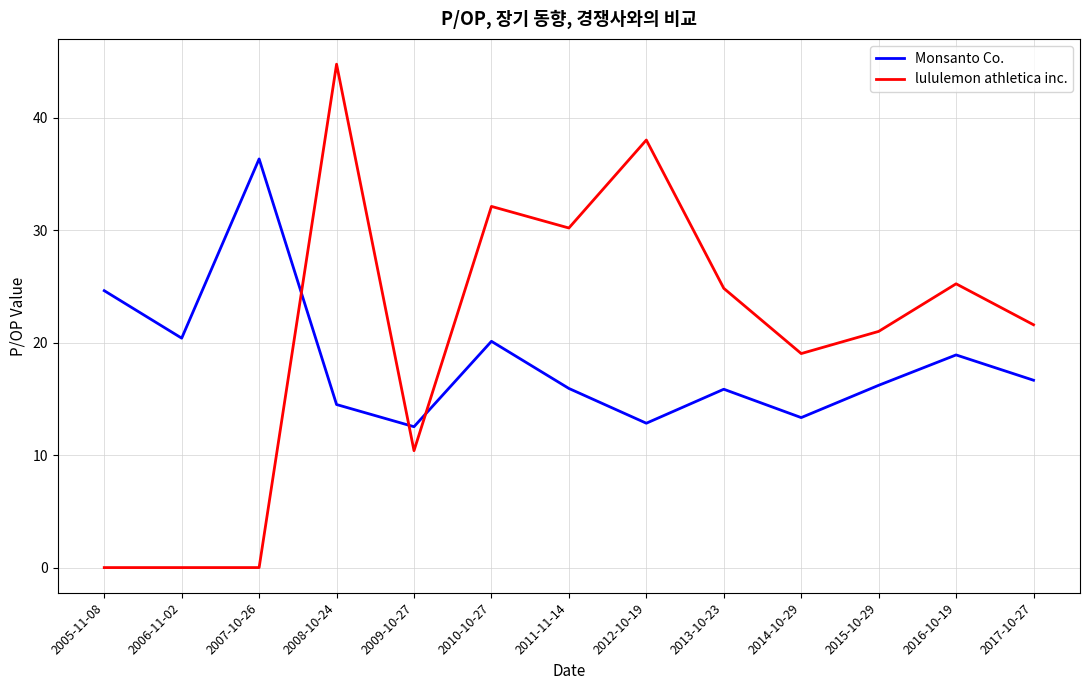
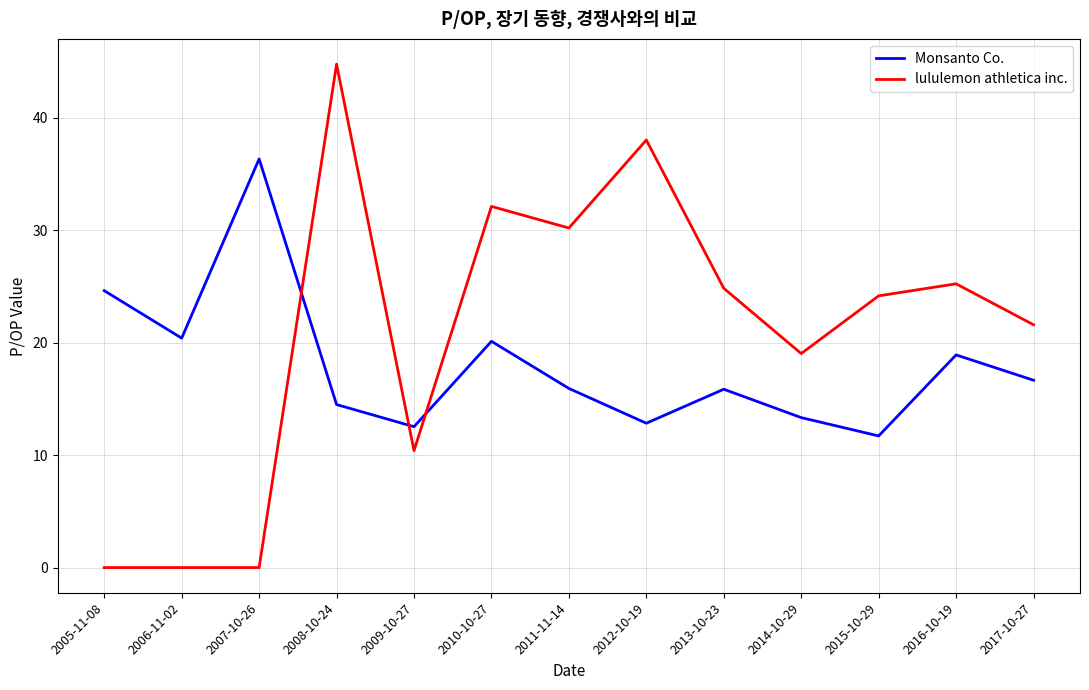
Monsanto Co., 2015-10-29: 16.2 -> 11.7
lululemon athletica inc., 2015-10-29: 21.0 -> 24.2
